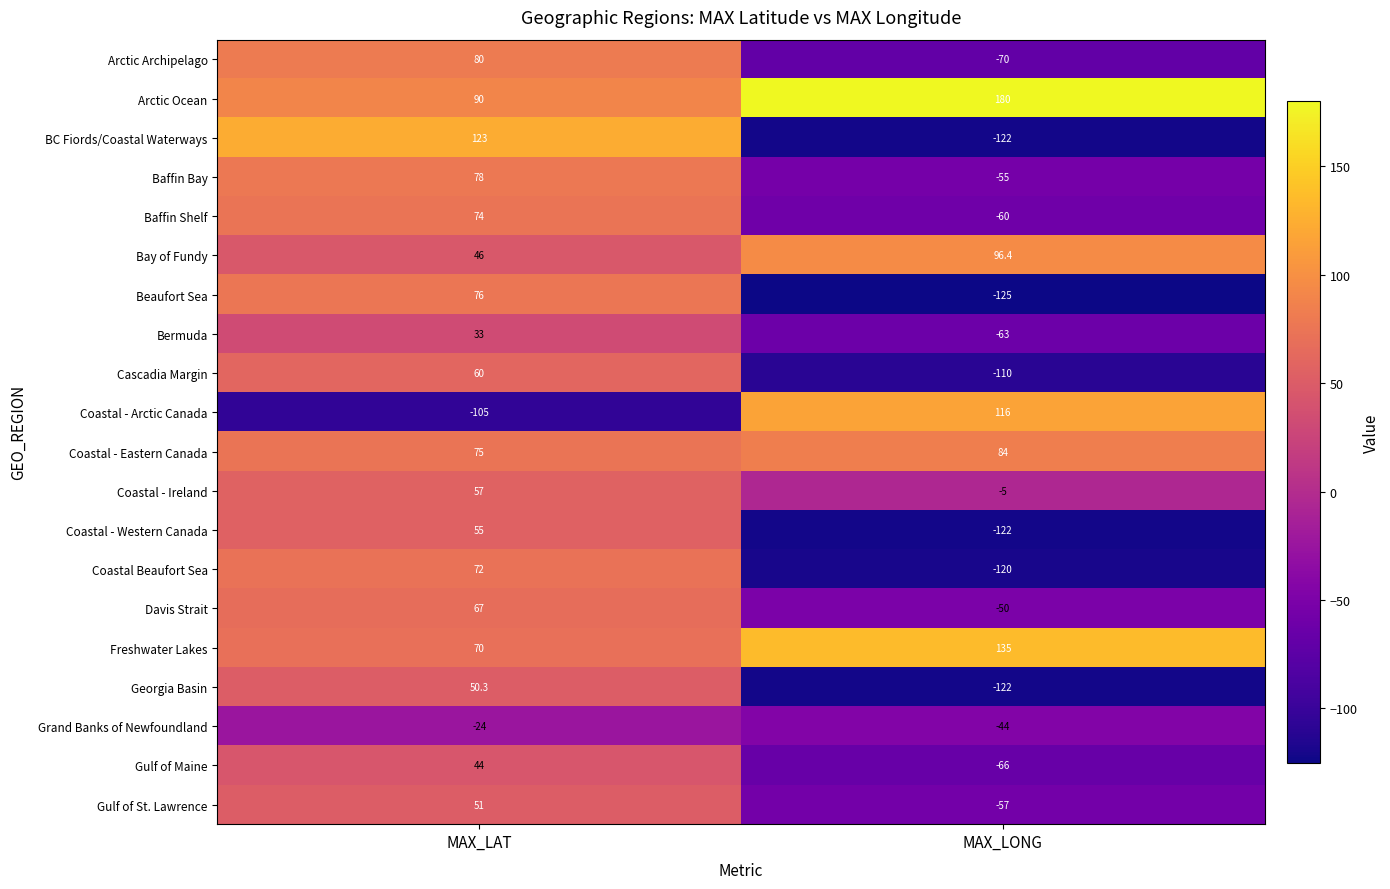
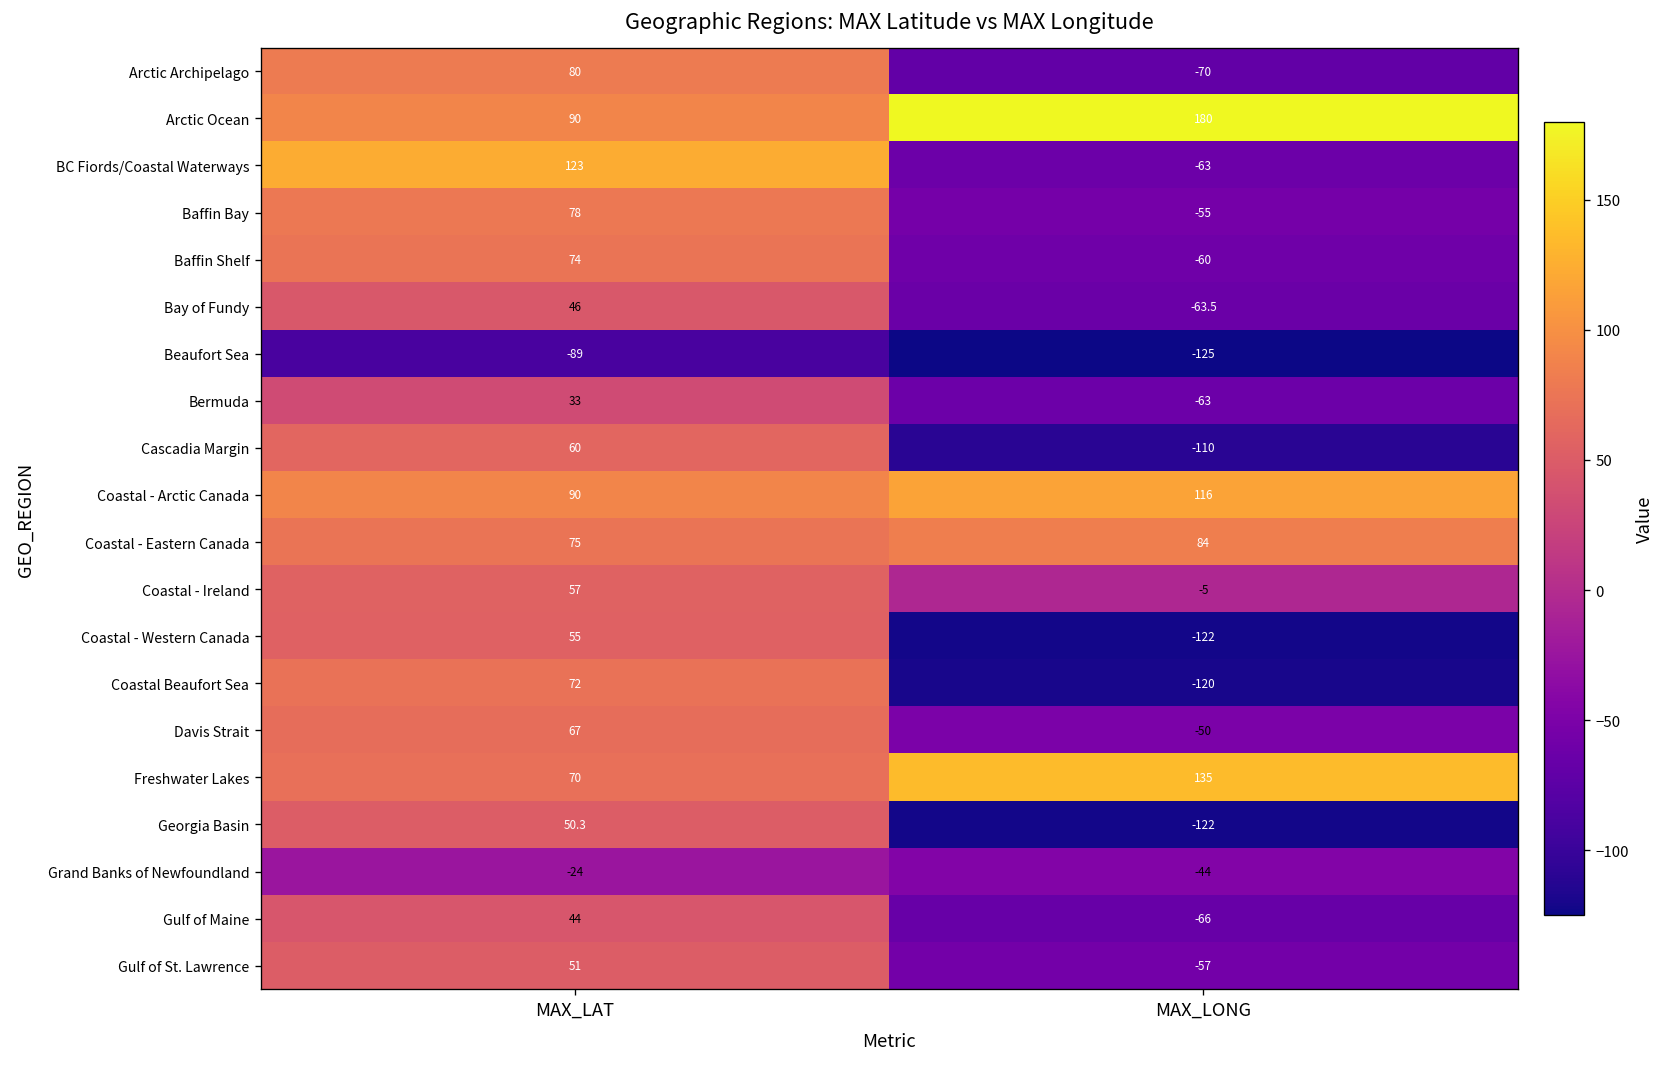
BC Fiords/Coastal Waterways, MAX_LONG: -122 -> -63
Bay of Fundy, MAX_LONG: 96.4 -> -63.5
Beaufort Sea, MAX_LAT: 76 -> -89
Coastal - Arctic Canada, MAX_LAT: -105 -> 90
